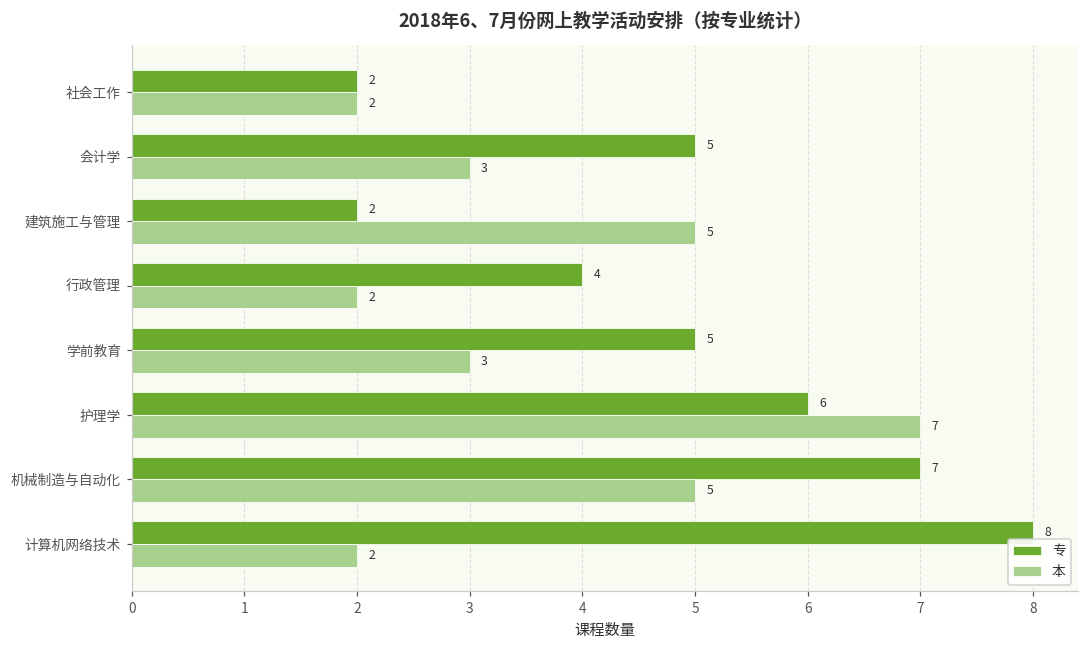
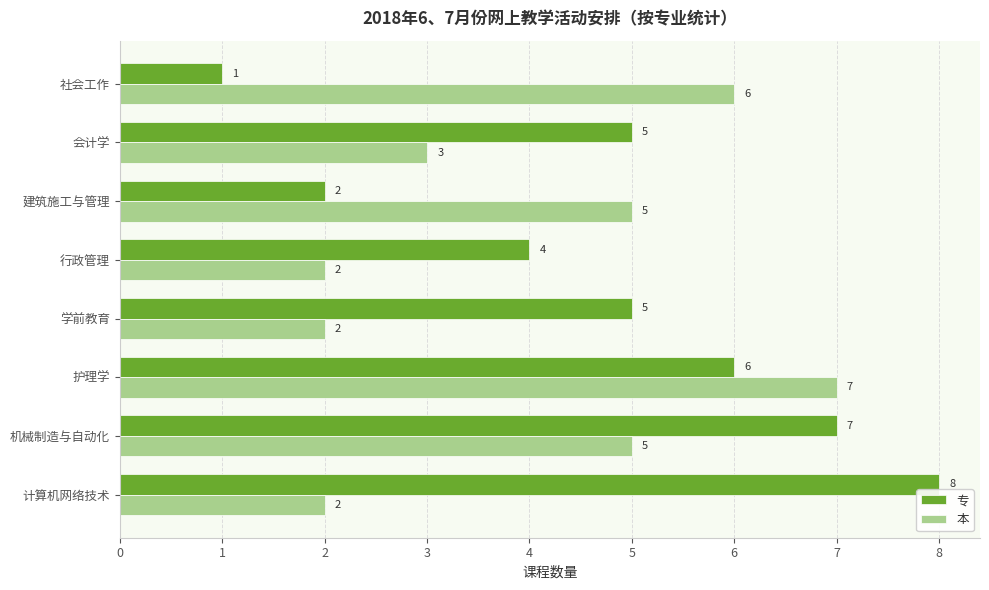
专, 社会工作: 2 -> 1
本, 社会工作: 2 -> 6
本, 学前教育: 3 -> 2
